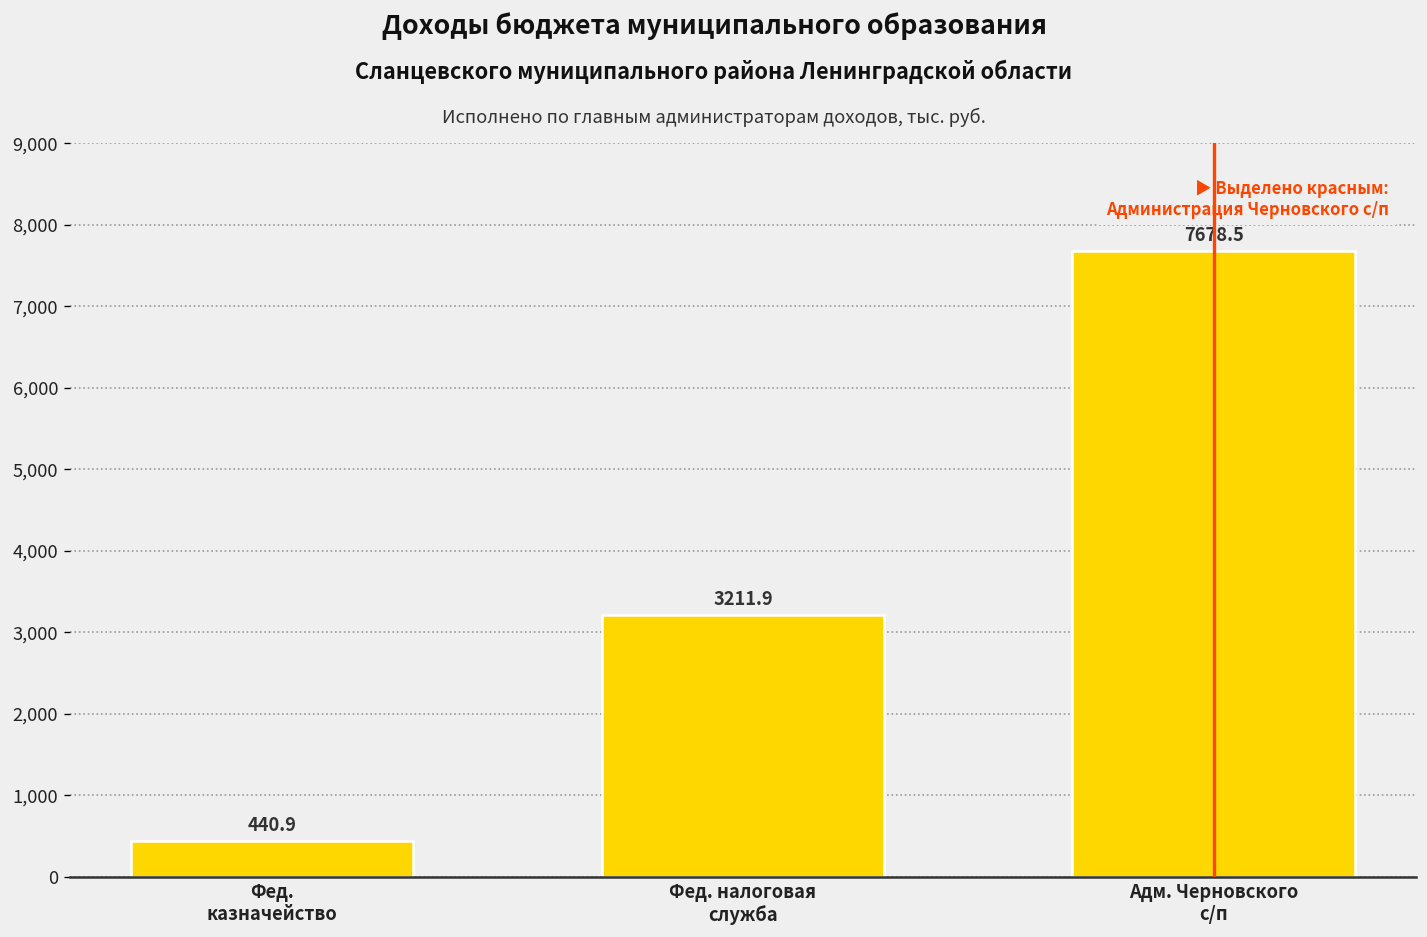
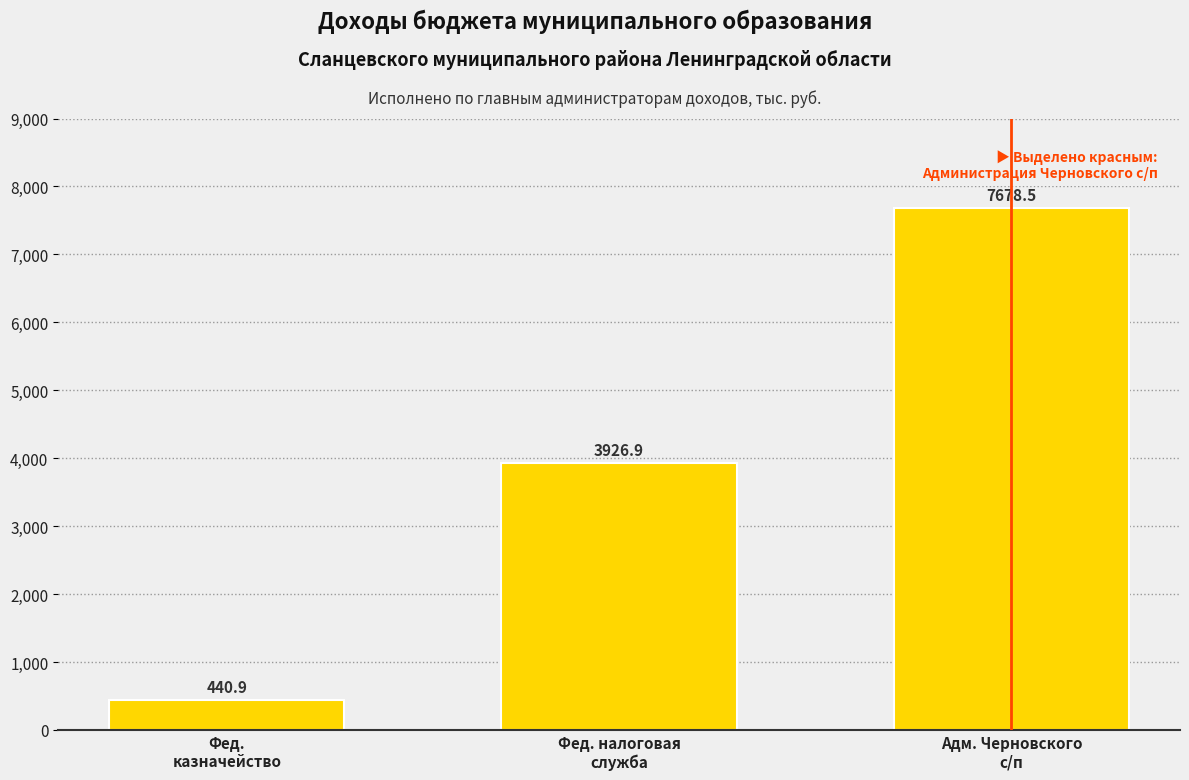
Фед. налоговая служба: 3211.9 -> 3926.9
